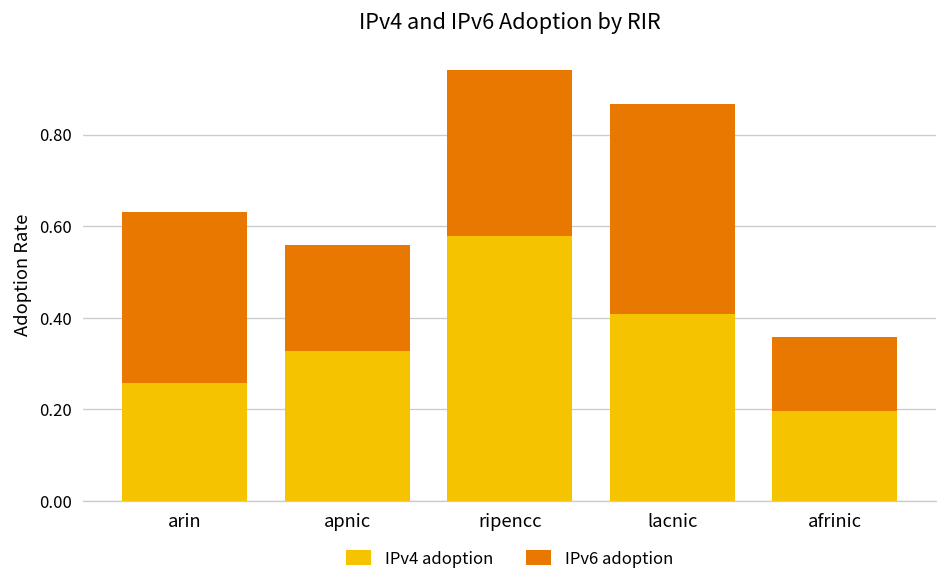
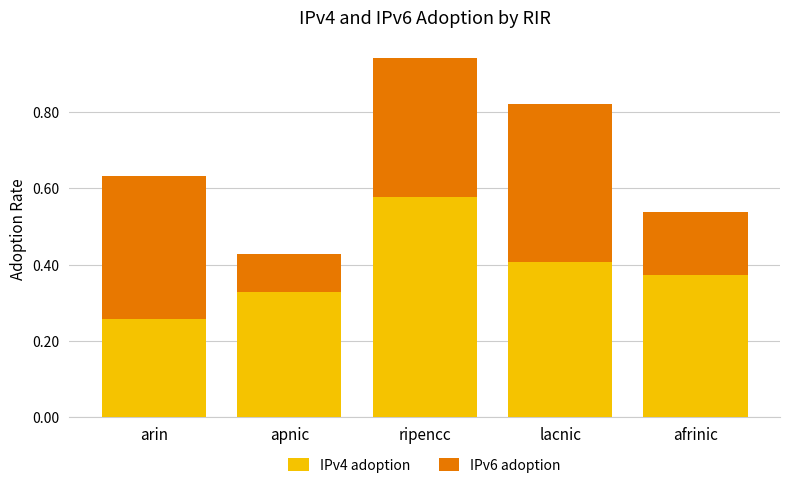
IPv6 adoption, apnic: 0.23 -> 0.10
IPv6 adoption, lacnic: 0.46 -> 0.41
IPv4 adoption, afrinic: 0.20 -> 0.37
